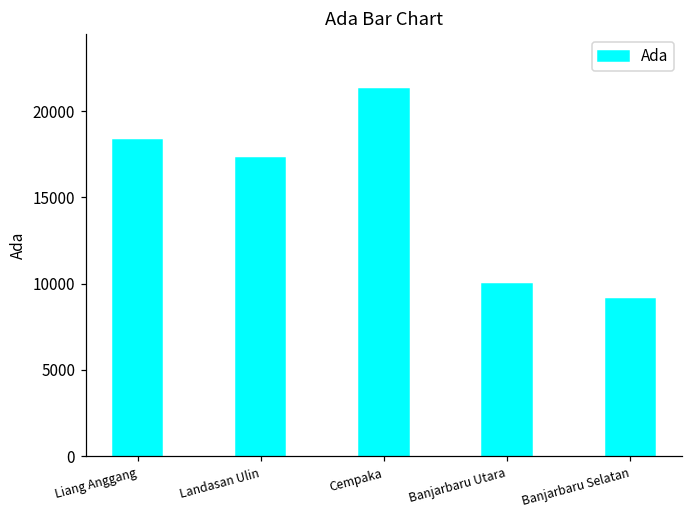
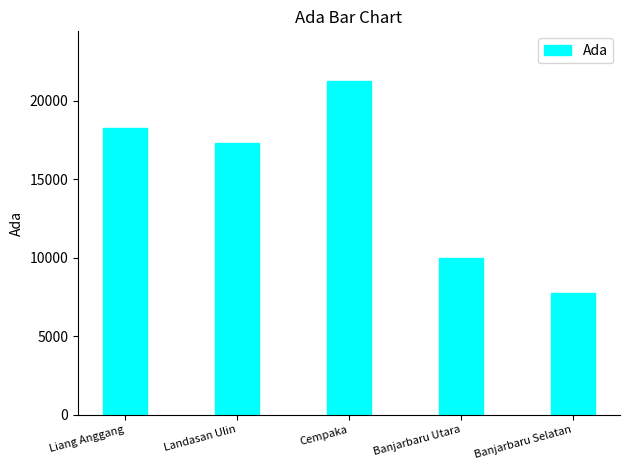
Banjarbaru Selatan: 9100 -> 7700
